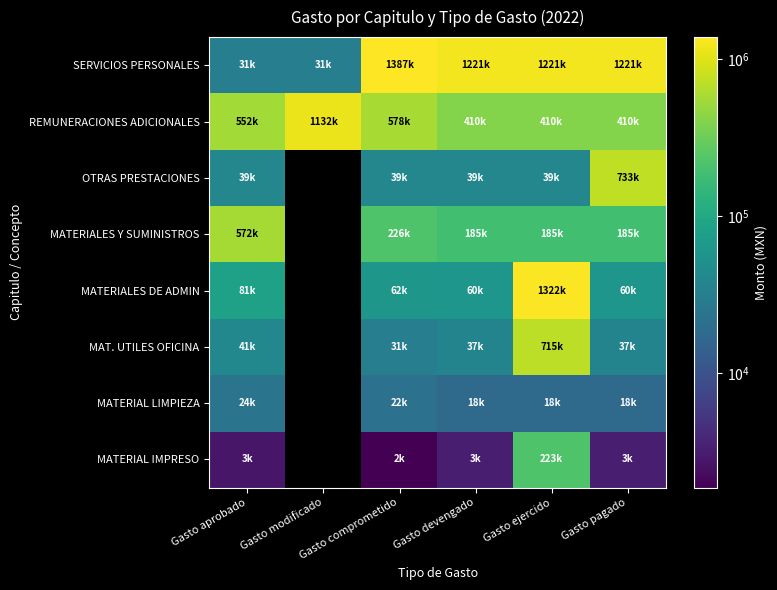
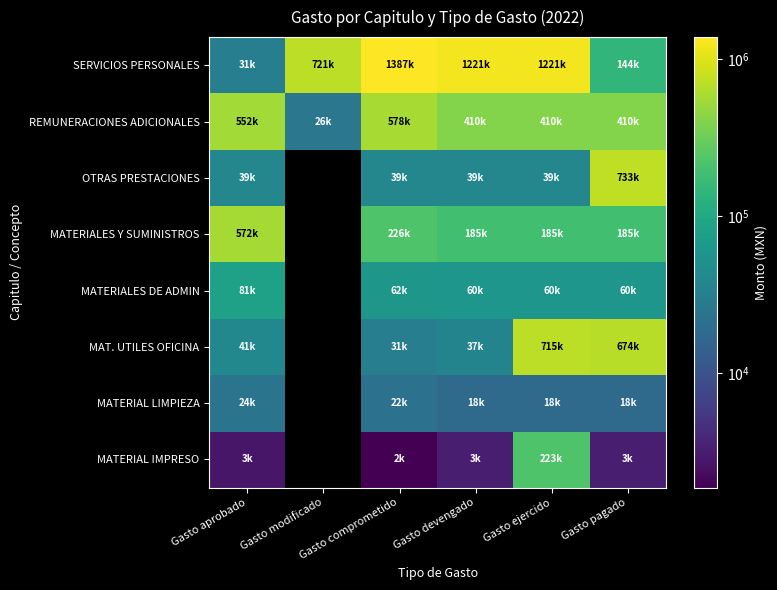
SERVICIOS PERSONALES, Gasto modificado: 31k -> 721k
SERVICIOS PERSONALES, Gasto pagado: 1221k -> 144k
REMUNERACIONES ADICIONALES, Gasto modificado: 1132k -> 26k
MATERIALES DE ADMIN, Gasto ejercido: 1322k -> 60k
MAT. UTILES OFICINA, Gasto pagado: 37k -> 674k
